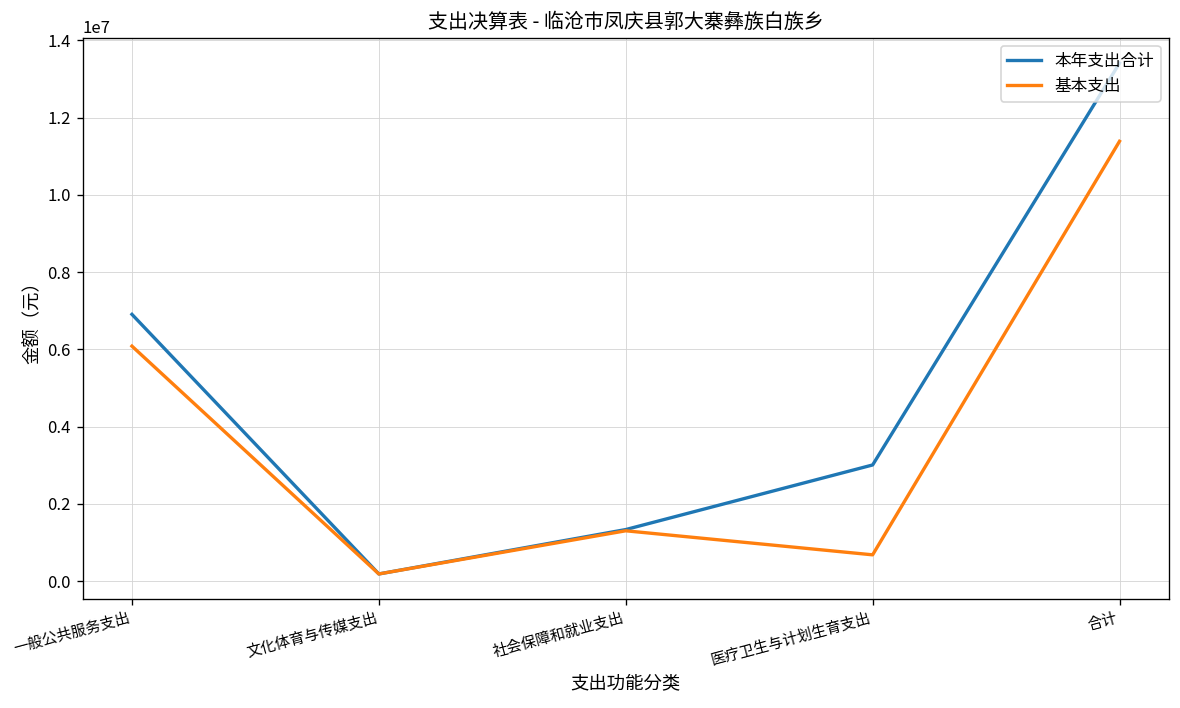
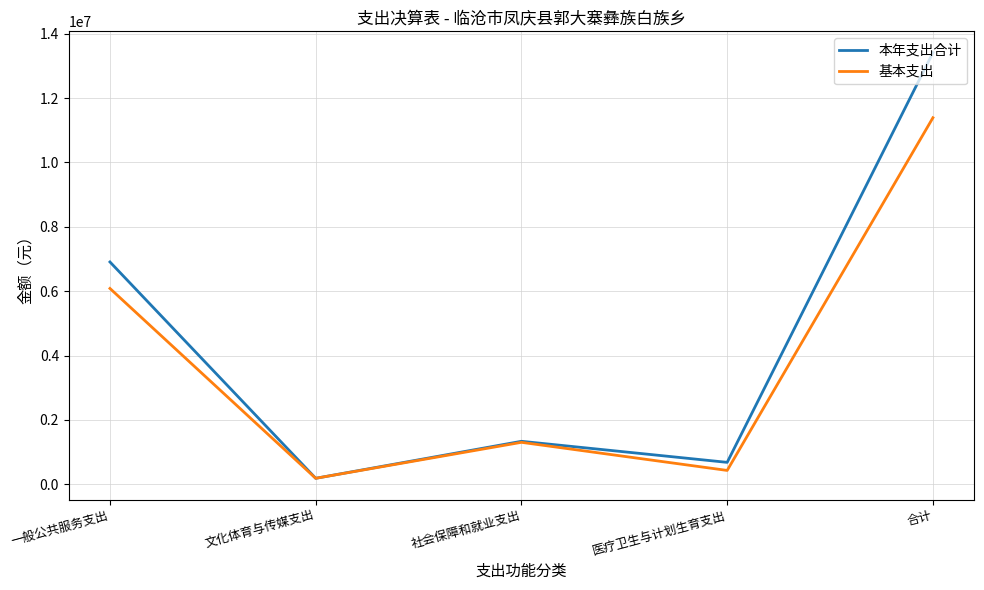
本年支出合计, 医疗卫生与计划生育支出: 3000000 -> 700000
基本支出, 医疗卫生与计划生育支出: 700000 -> 400000
